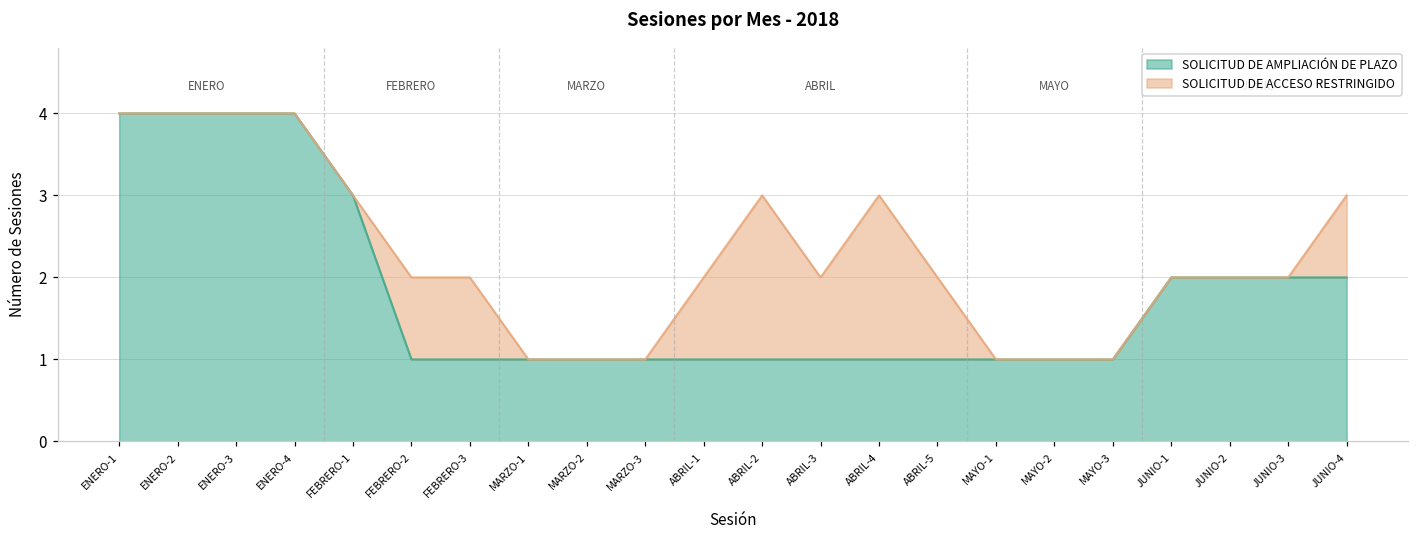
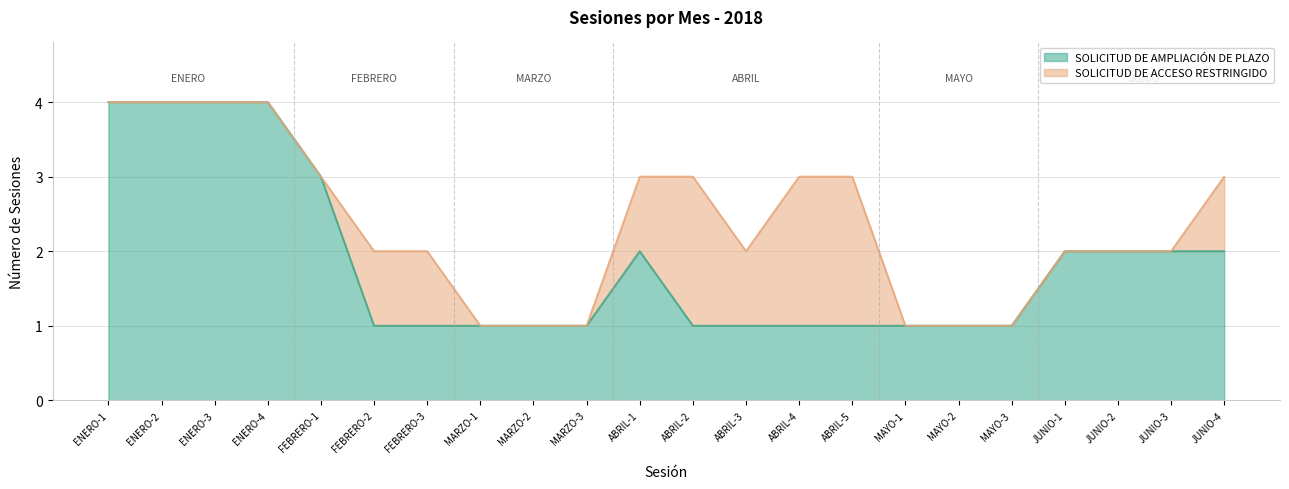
SOLICITUD DE AMPLIACIÓN DE PLAZO, ABRIL-1: 1 -> 2
SOLICITUD DE ACCESO RESTRINGIDO, ABRIL-5: 1 -> 2
